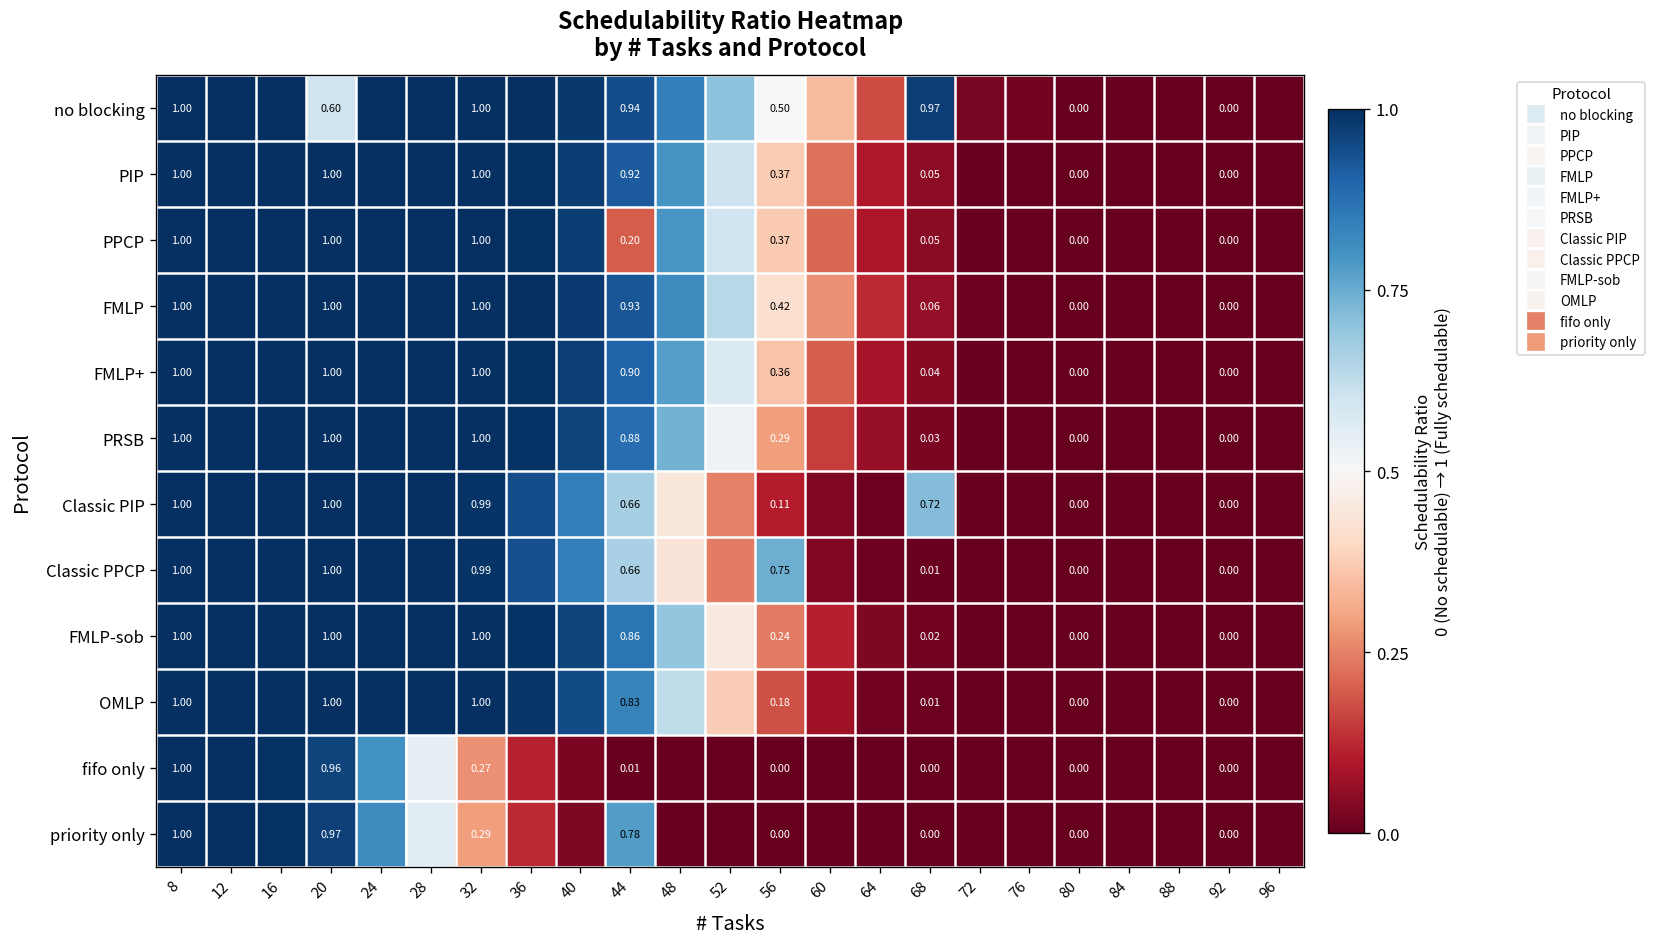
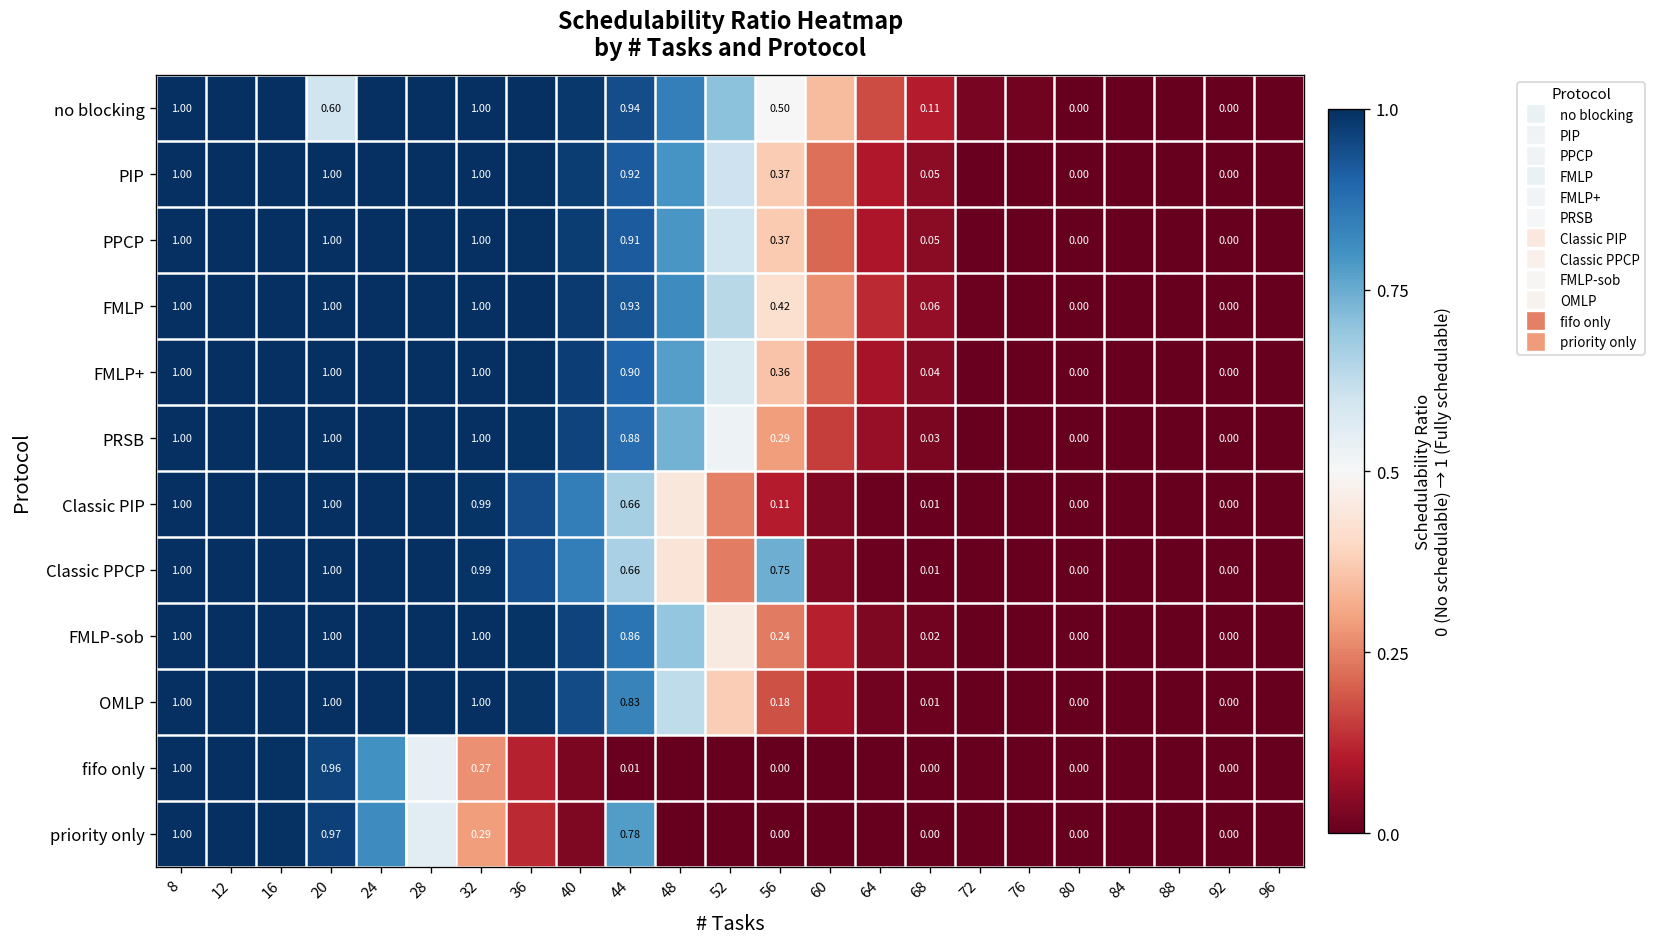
no blocking, 68: 0.97 -> 0.11
PPCP, 44: 0.20 -> 0.91
Classic PIP, 68: 0.72 -> 0.01
